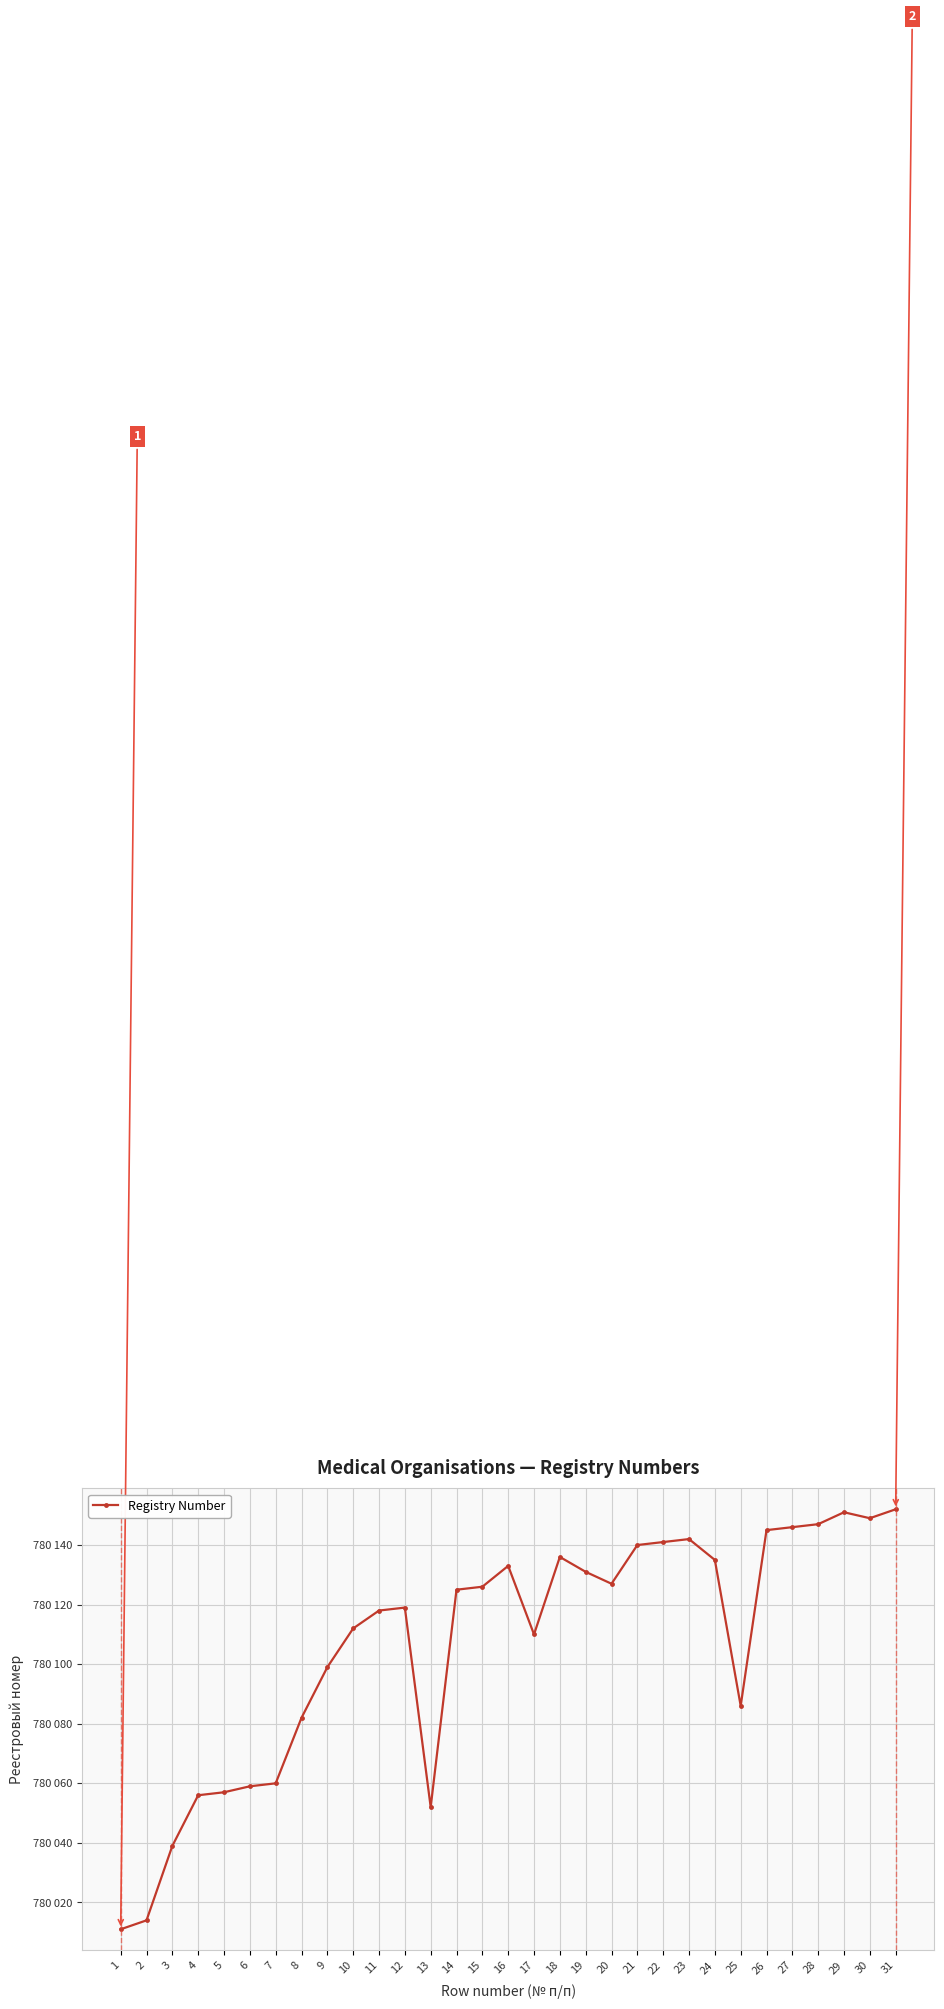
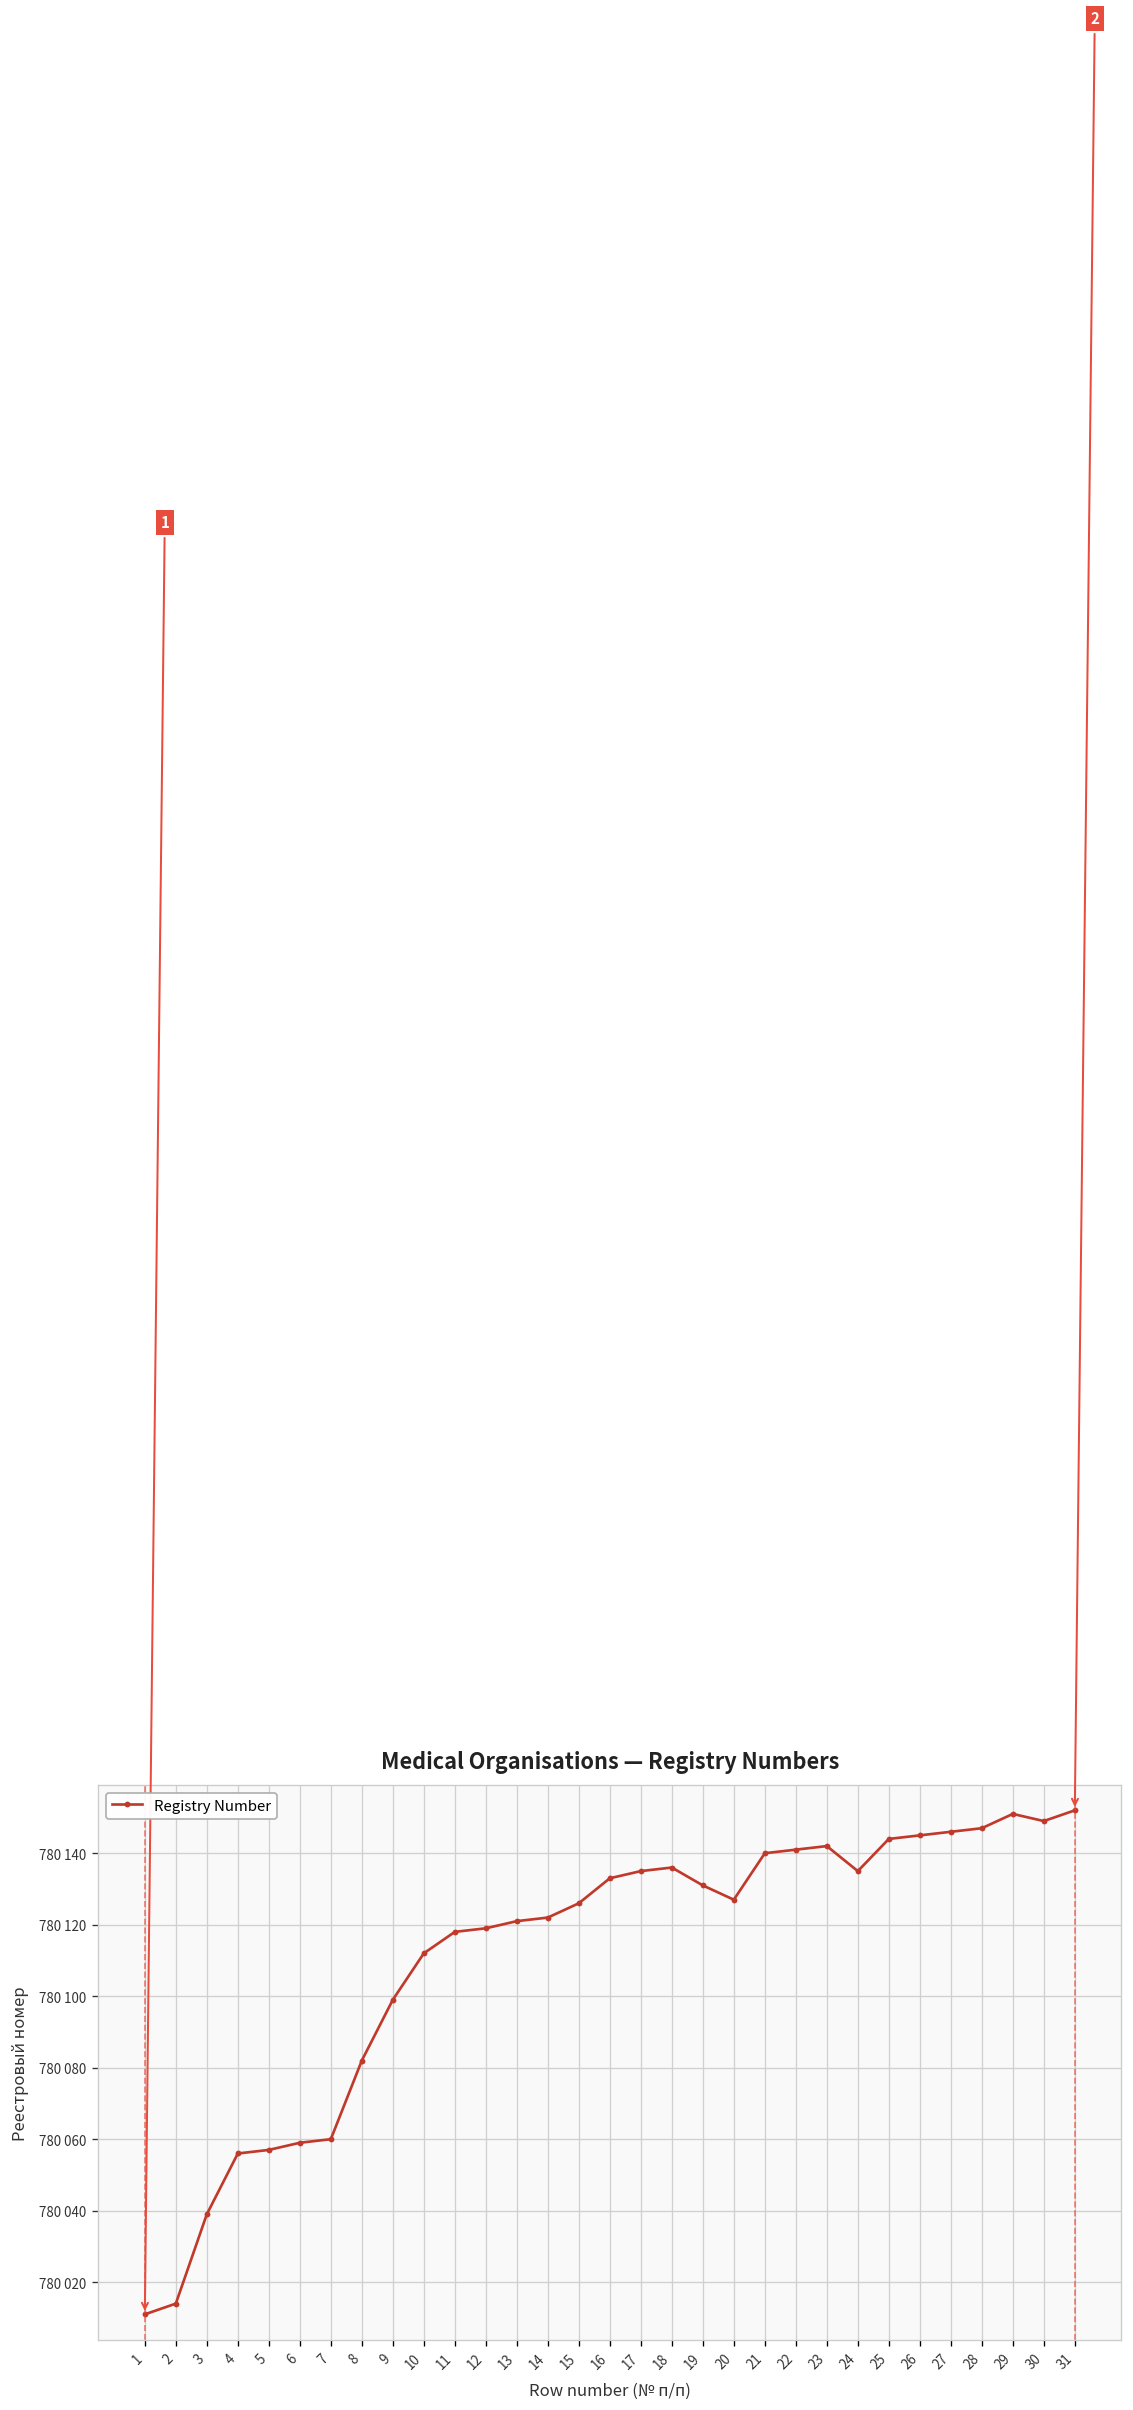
13: 780052 -> 780121
14: 780125 -> 780122
17: 780110 -> 780135
25: 780086 -> 780144
